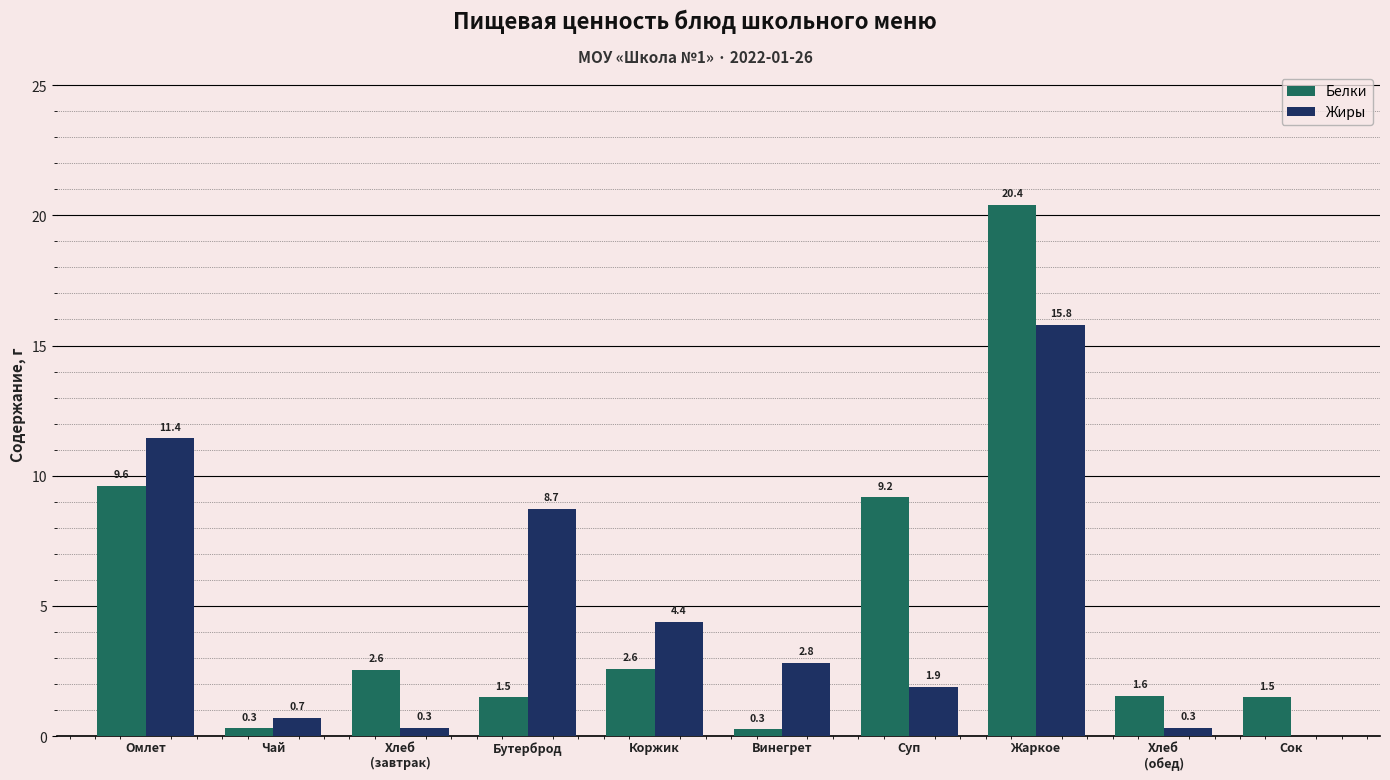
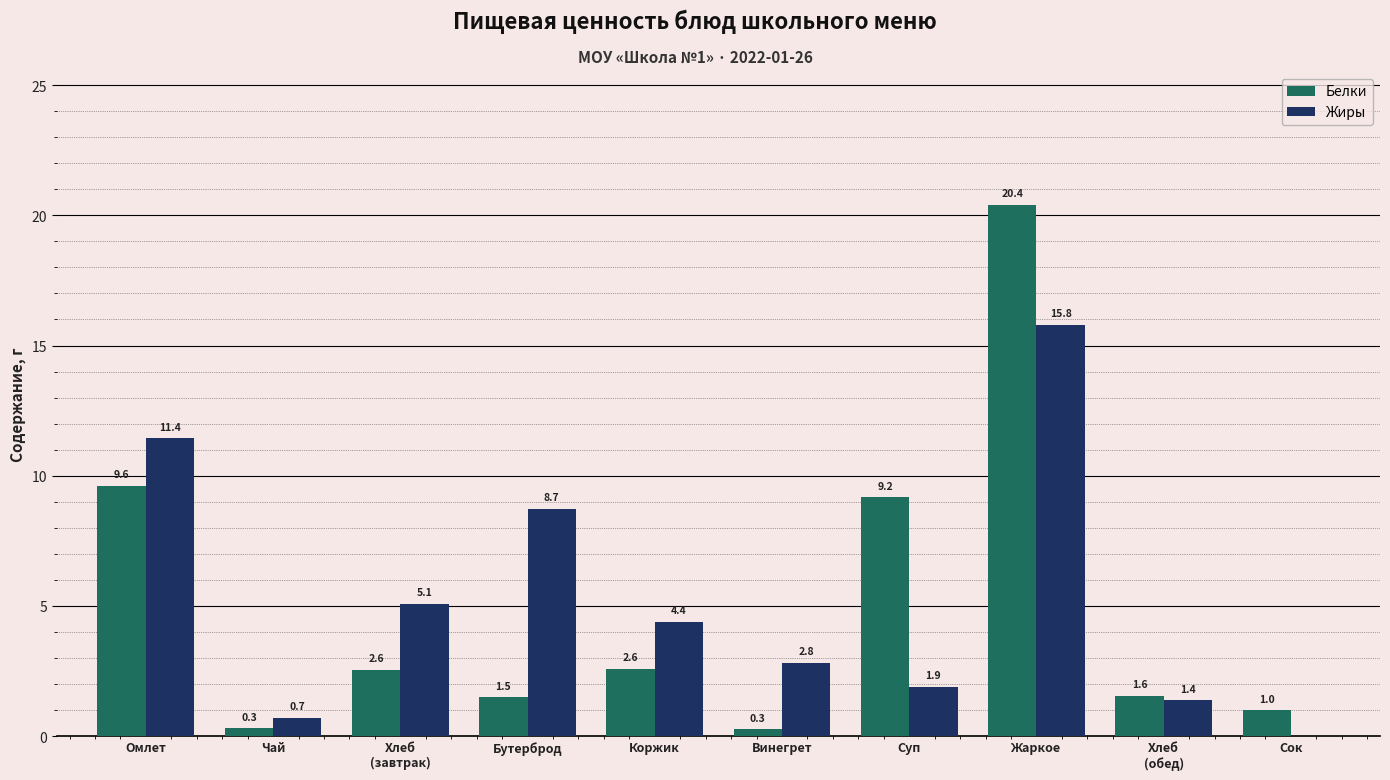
Жиры, Хлеб (завтрак): 0.3 -> 5.1
Жиры, Хлеб (обед): 0.3 -> 1.4
Белки, Сок: 1.5 -> 1.0
